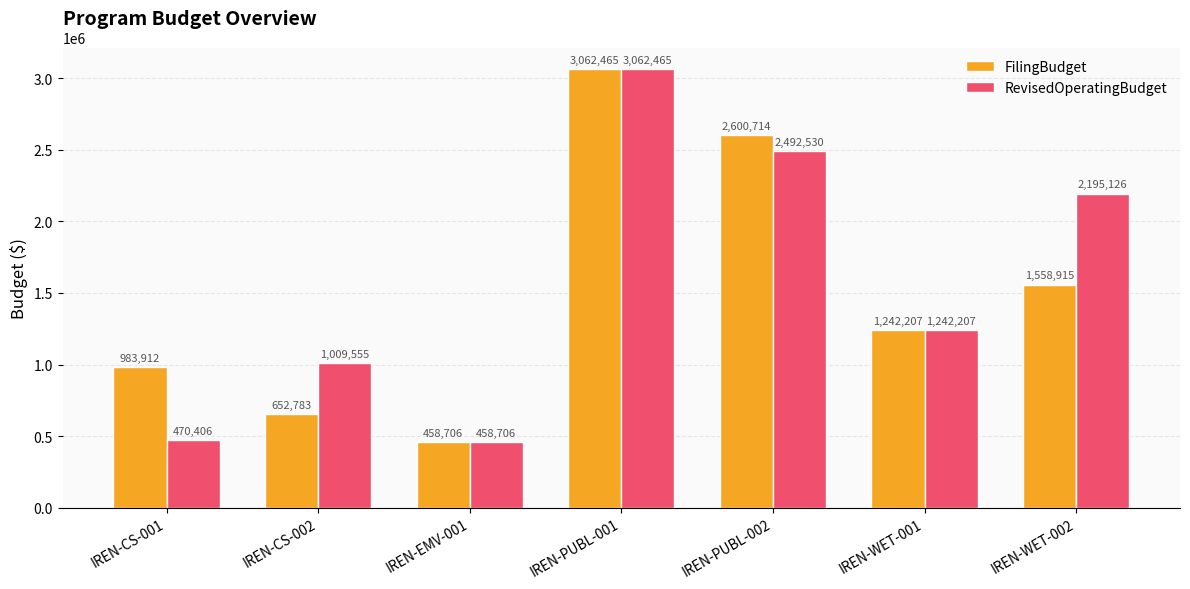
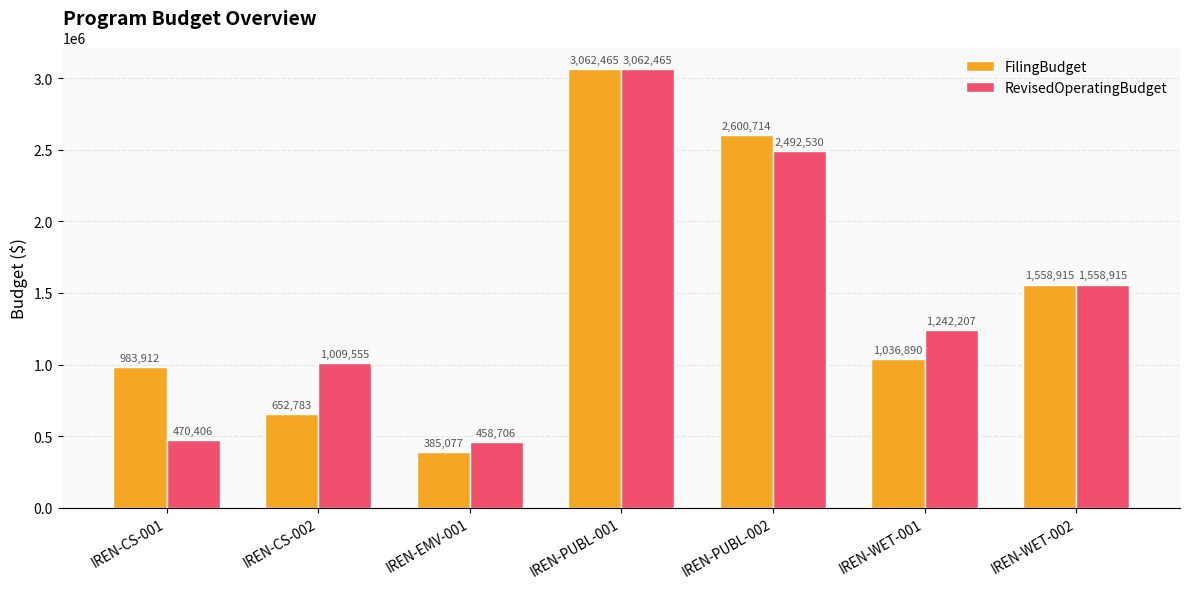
FilingBudget, IREN-EMV-001: 458,706 -> 385,077
FilingBudget, IREN-WET-001: 1,242,207 -> 1,036,890
RevisedOperatingBudget, IREN-WET-002: 2,195,126 -> 1,558,915
